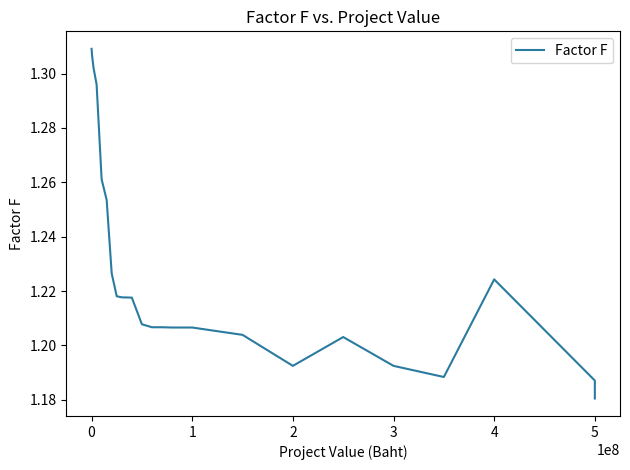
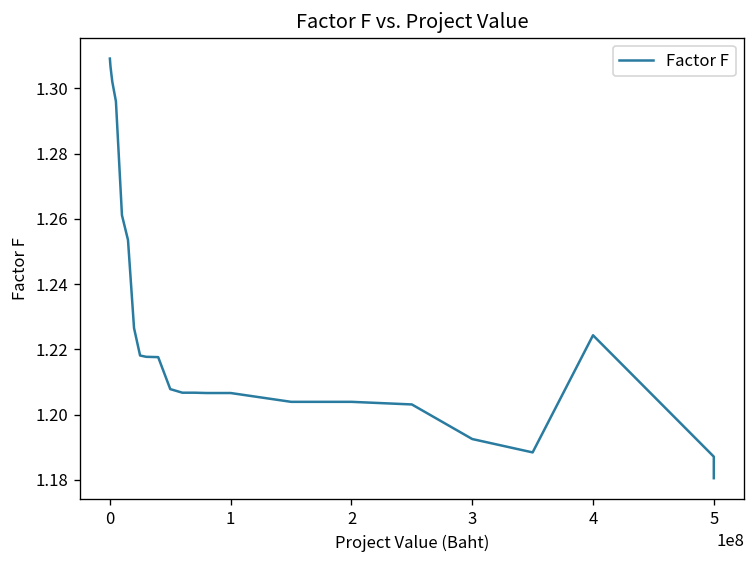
2: 1.193 -> 1.204
